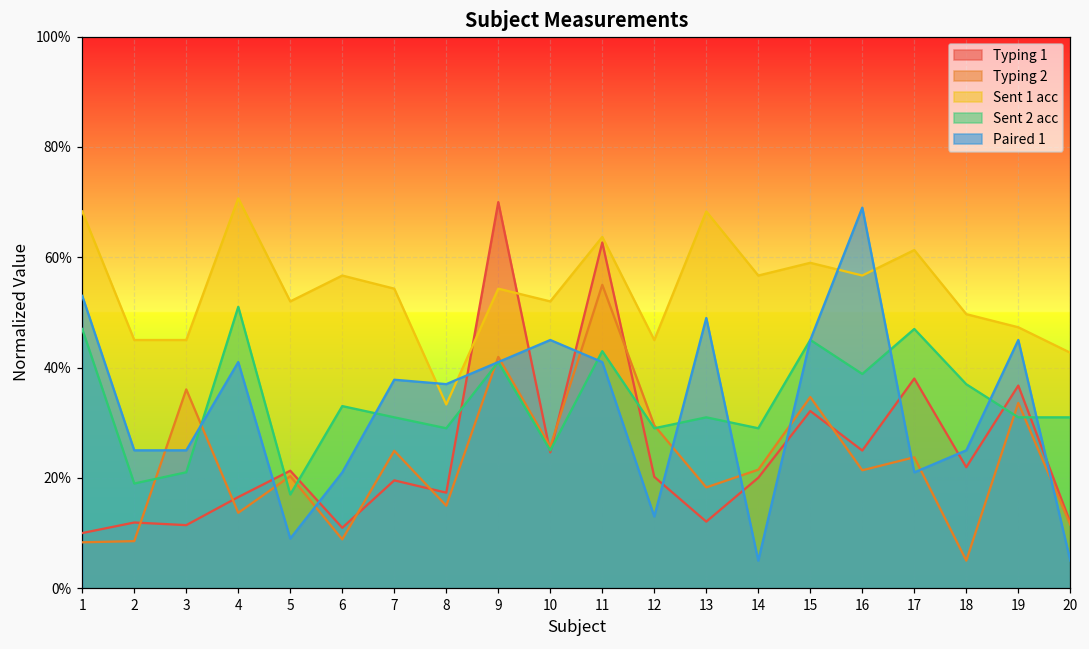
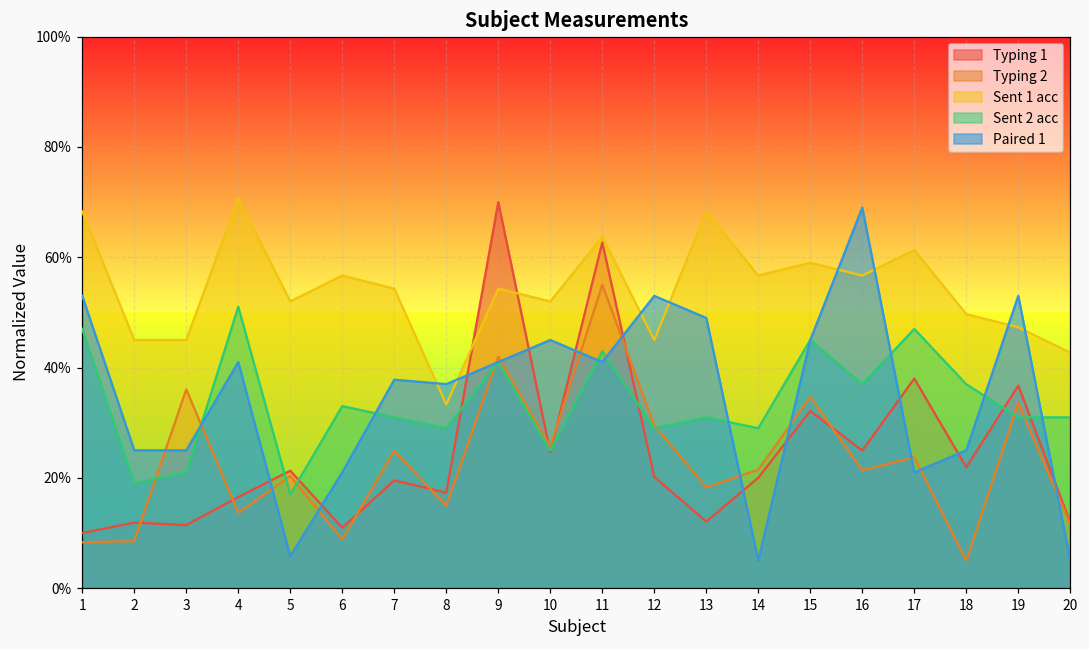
Paired 1, 5: 9% -> 6%
Paired 1, 12: 13% -> 53%
Sent 2 acc, 16: 39% -> 37%
Paired 1, 19: 45% -> 53%
